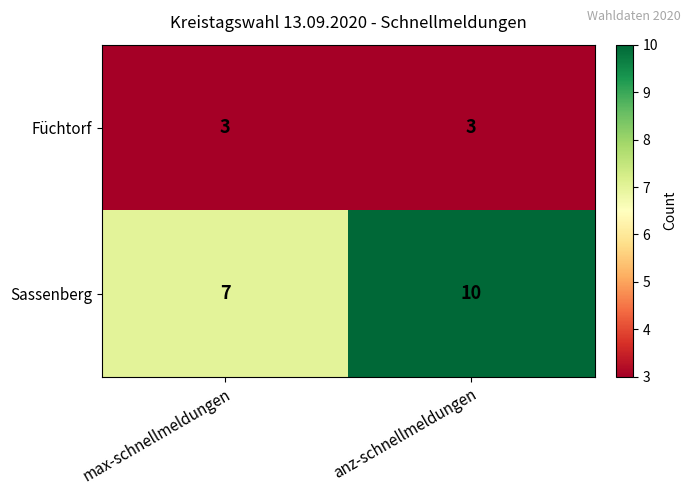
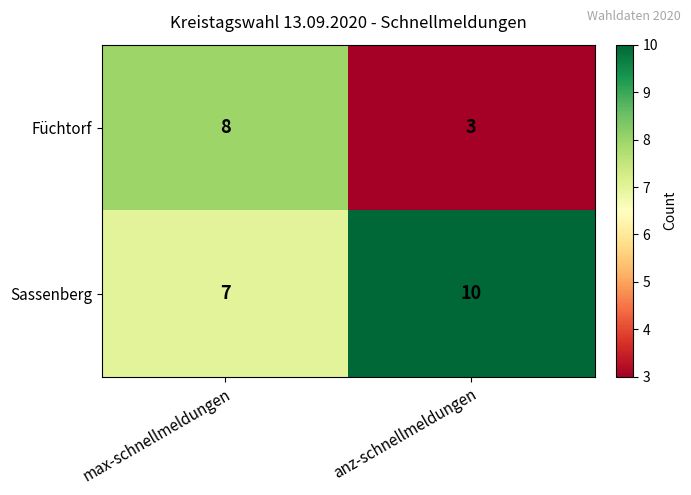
Füchtorf, max-schnellmeldungen: 3 -> 8
